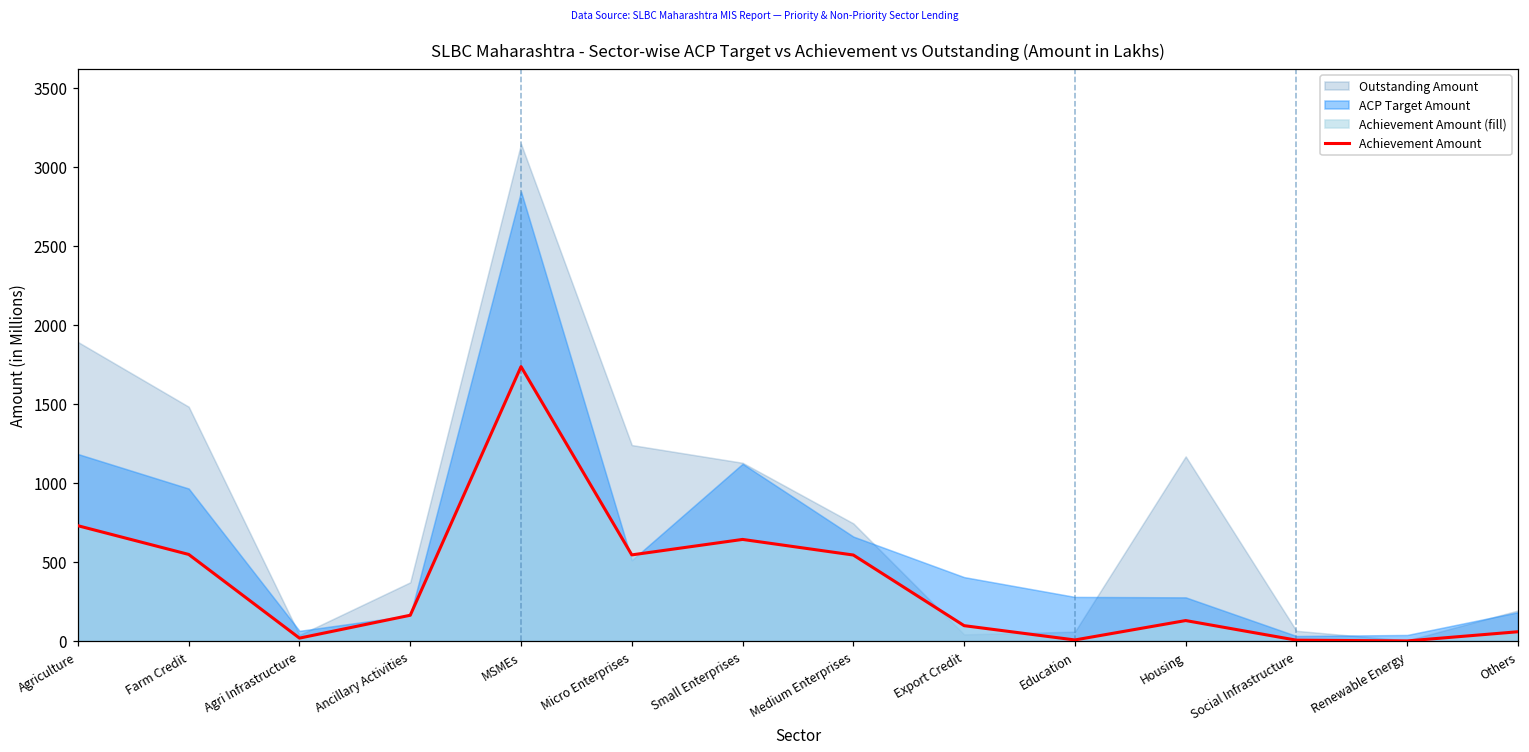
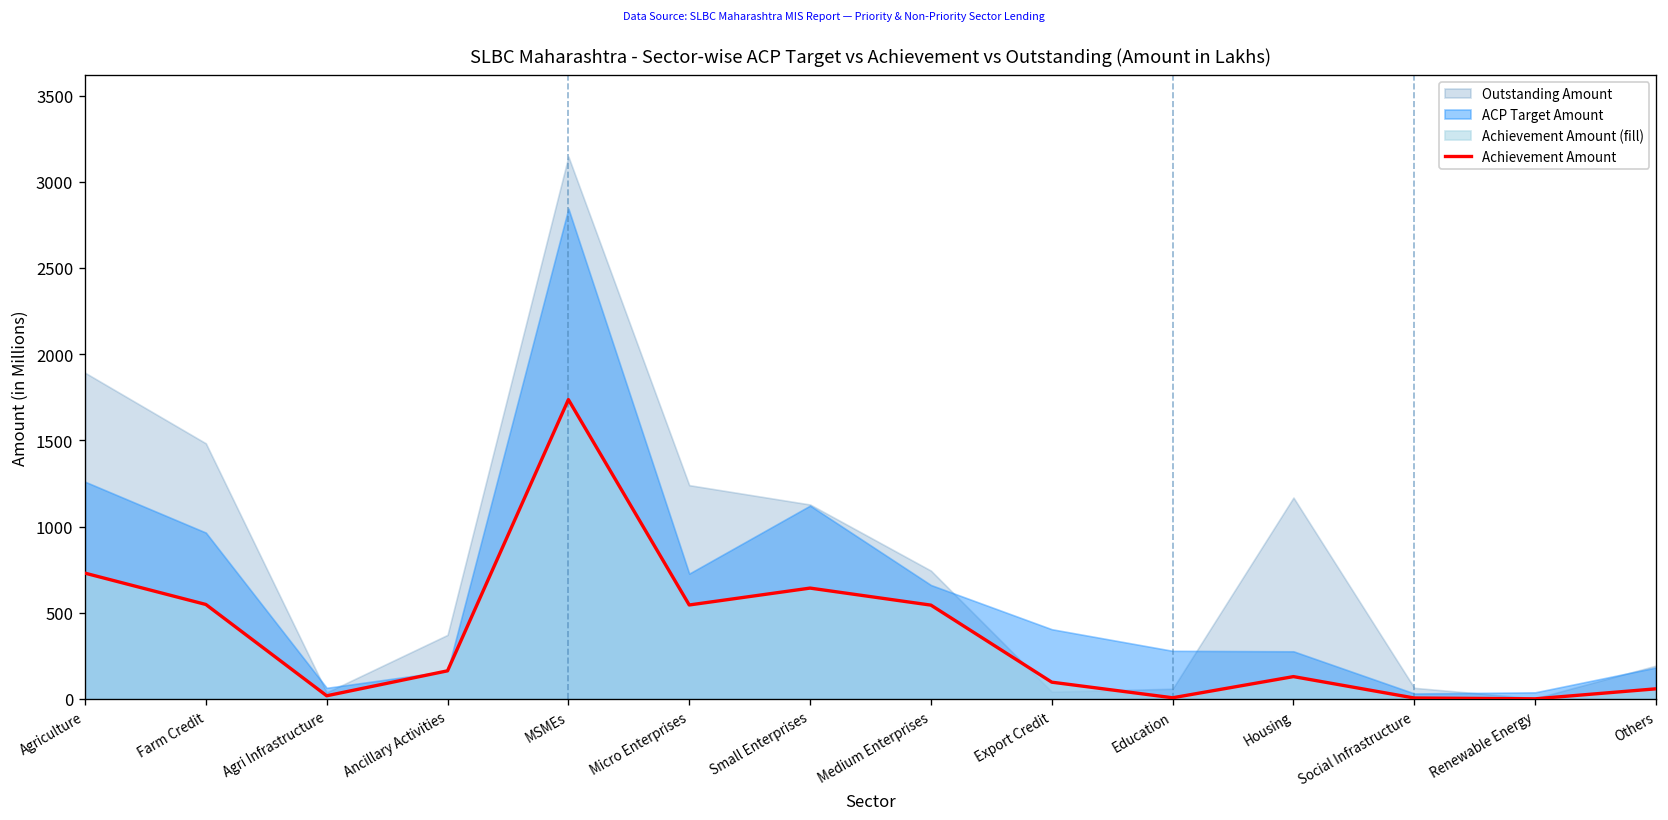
ACP Target Amount, Agriculture: 1180 -> 1260
ACP Target Amount, Micro Enterprises: 510 -> 730
